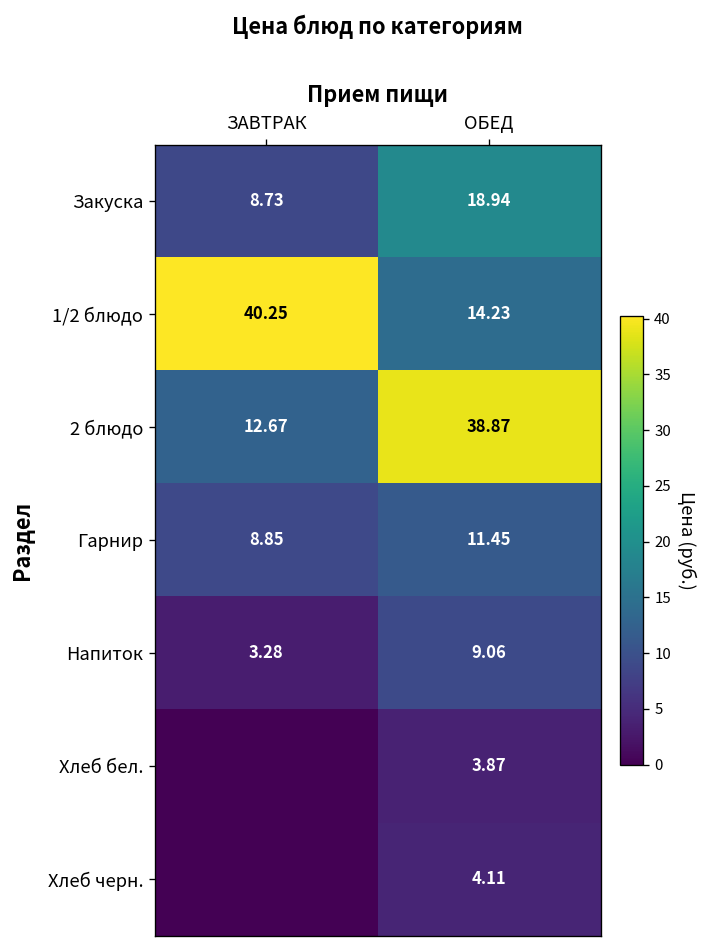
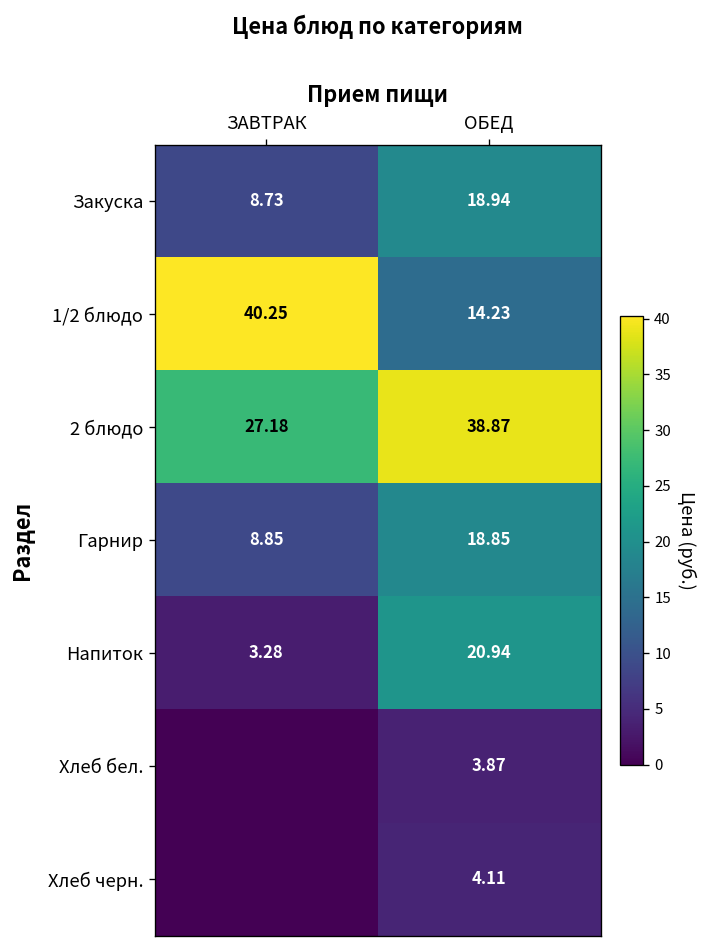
2 блюдо, ЗАВТРАК: 12.67 -> 27.18
Гарнир, ОБЕД: 11.45 -> 18.85
Напиток, ОБЕД: 9.06 -> 20.94
